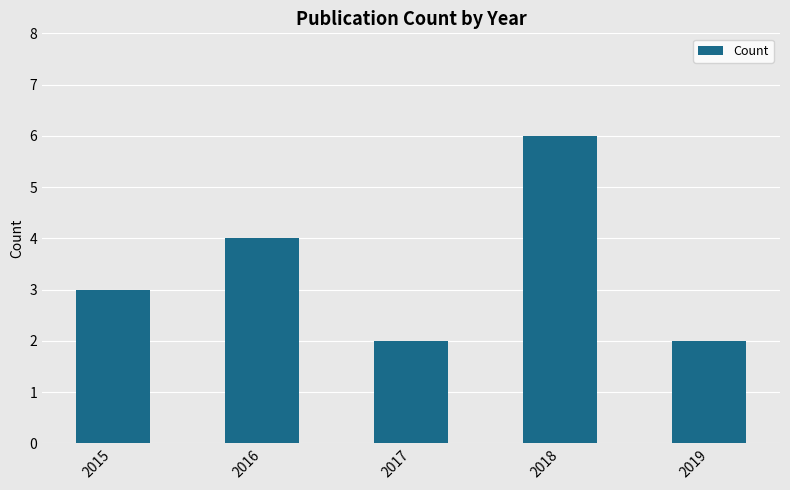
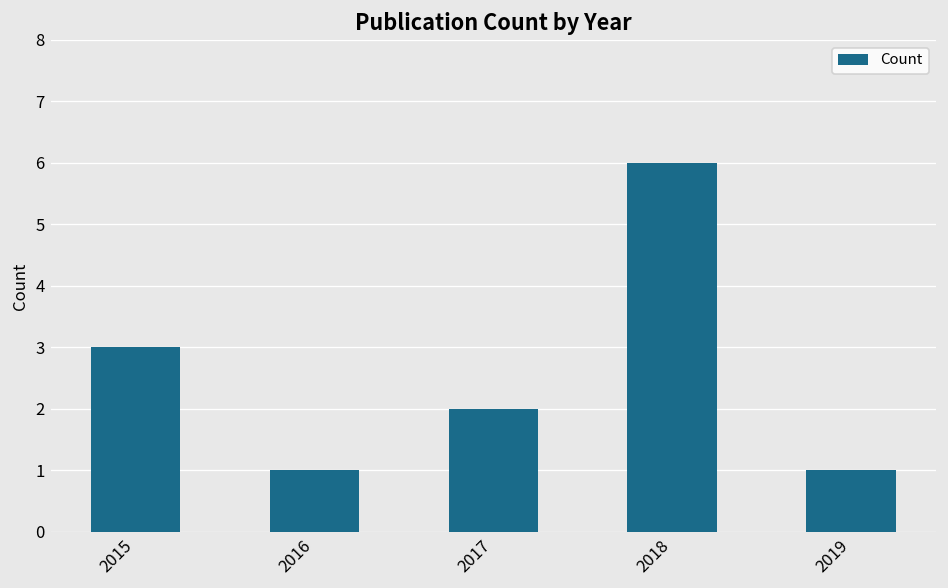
2016: 4 -> 1
2019: 2 -> 1
